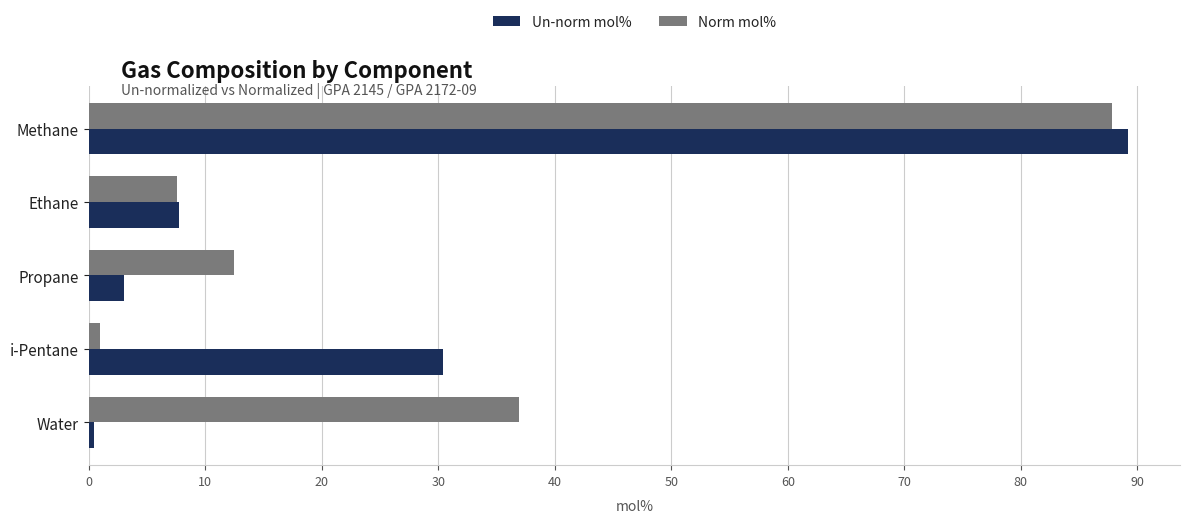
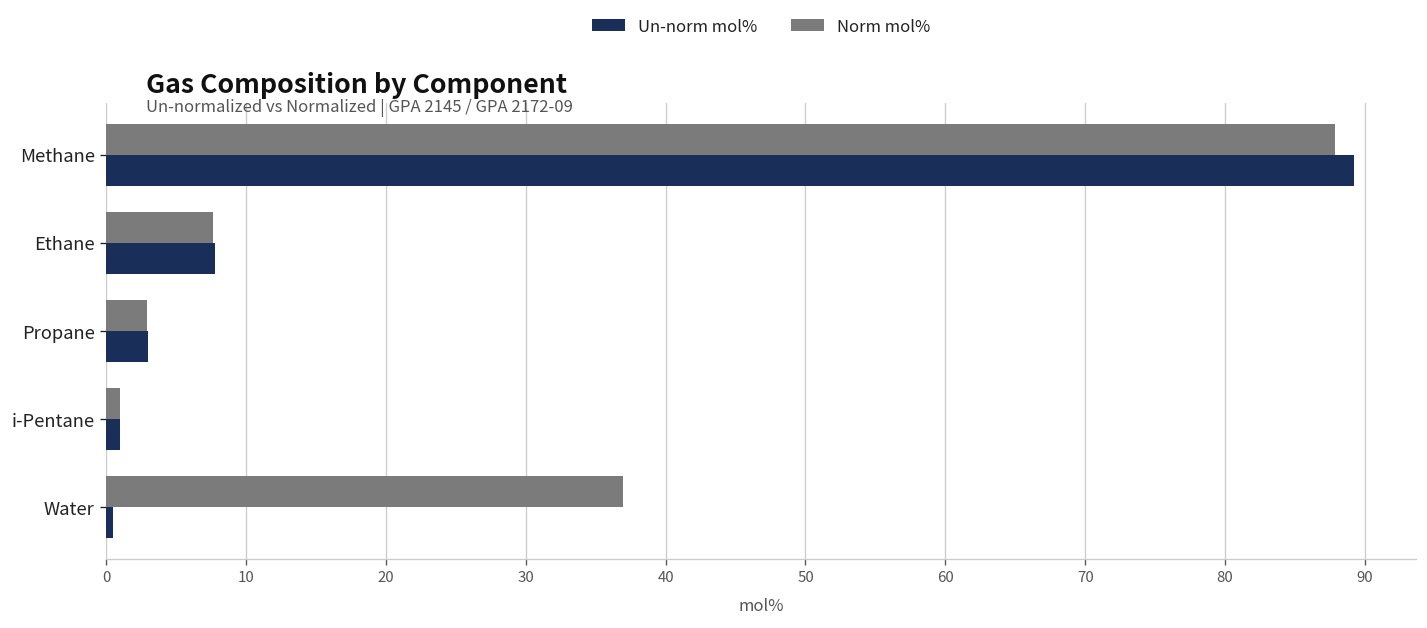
Norm mol%, Propane: 12.5 -> 2.9
Un-norm mol%, i-Pentane: 30.4 -> 1.0
